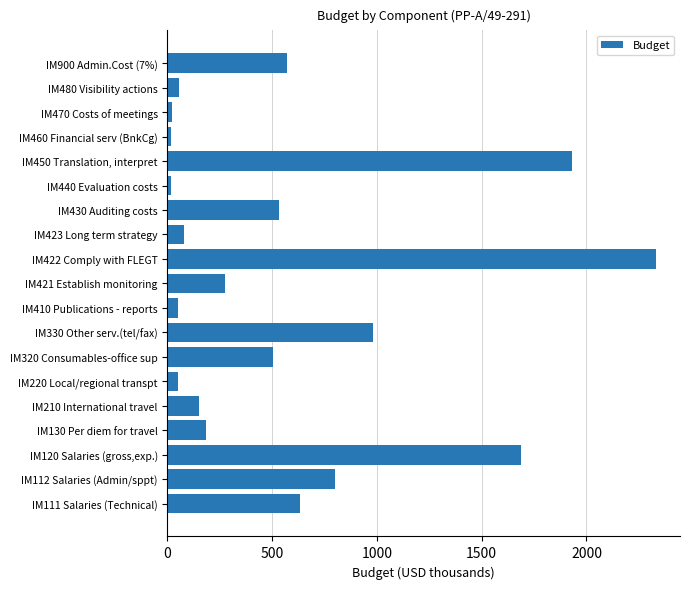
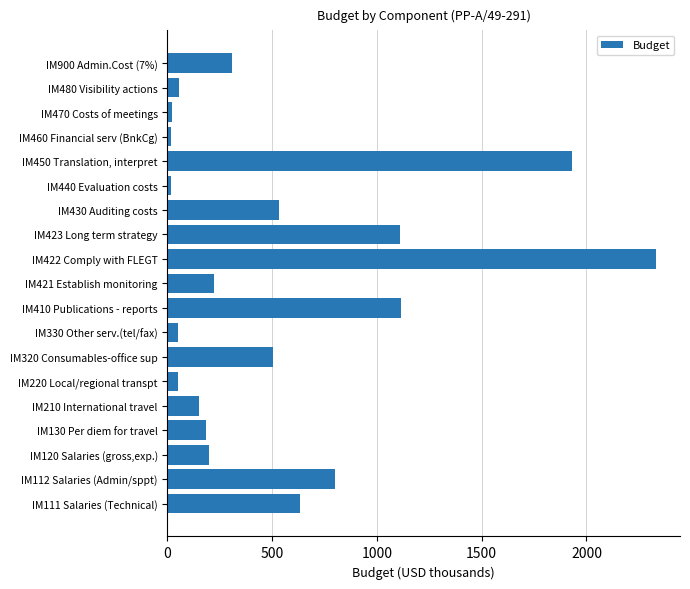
IM900 Admin.Cost (7%): 570 -> 310
IM423 Long term strategy: 80 -> 1110
IM421 Establish monitoring: 270 -> 220
IM410 Publications - reports: 50 -> 1120
IM330 Other serv.(tel/fax): 980 -> 50
IM120 Salaries (gross,exp.): 1690 -> 200
